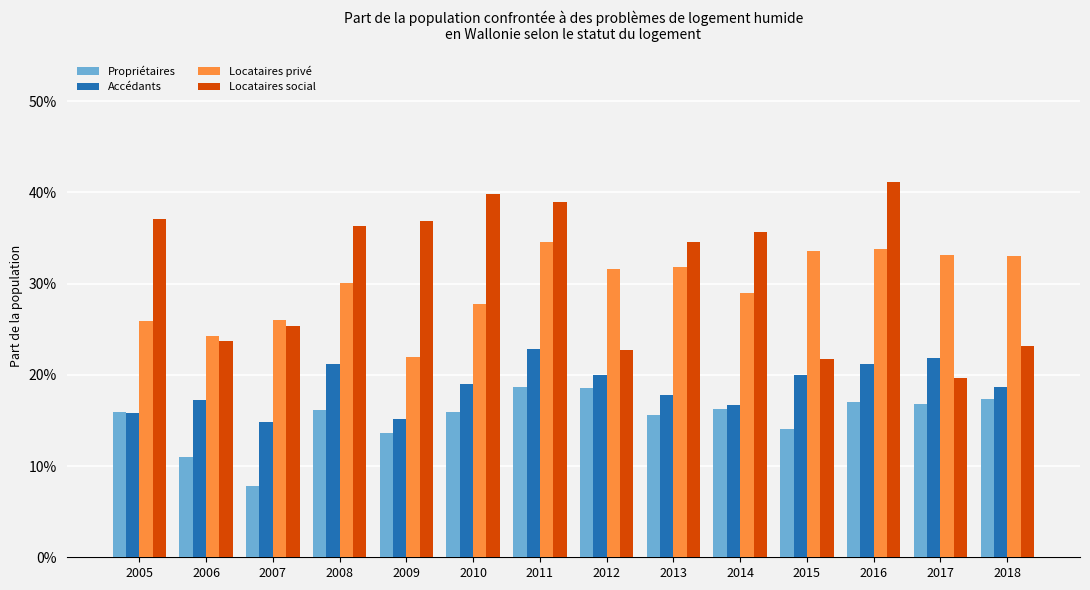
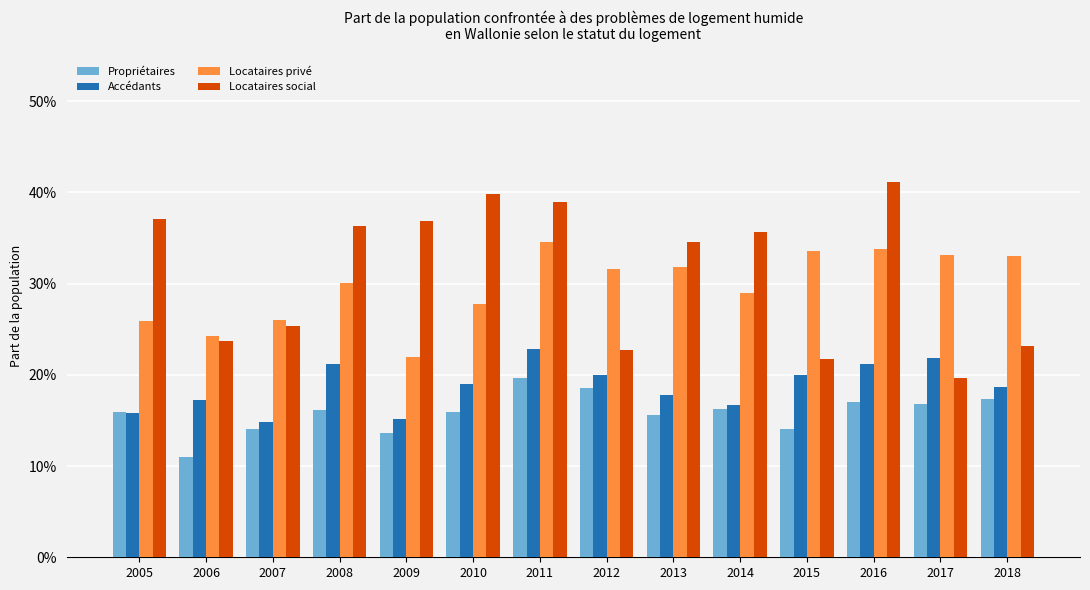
Propriétaires, 2007: 8% -> 14%
Propriétaires, 2011: 19% -> 20%
